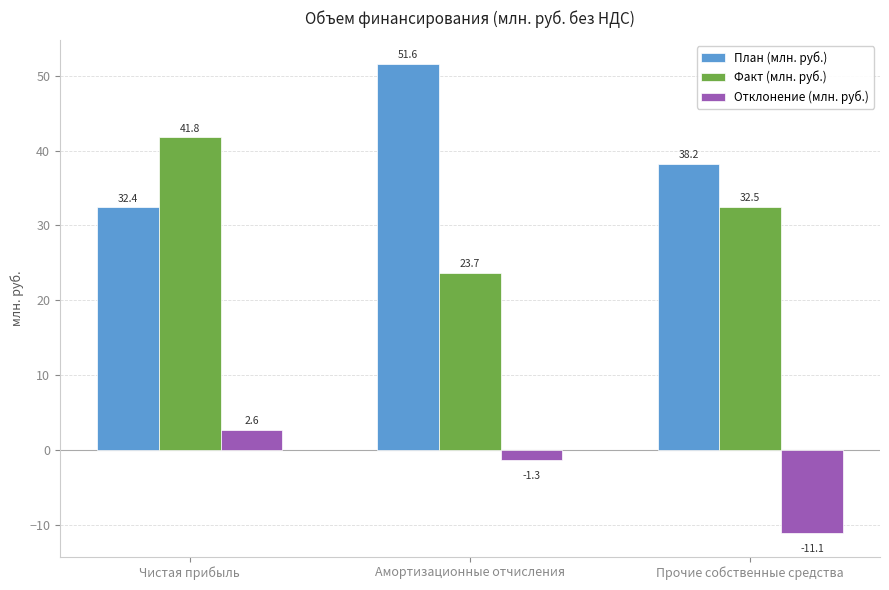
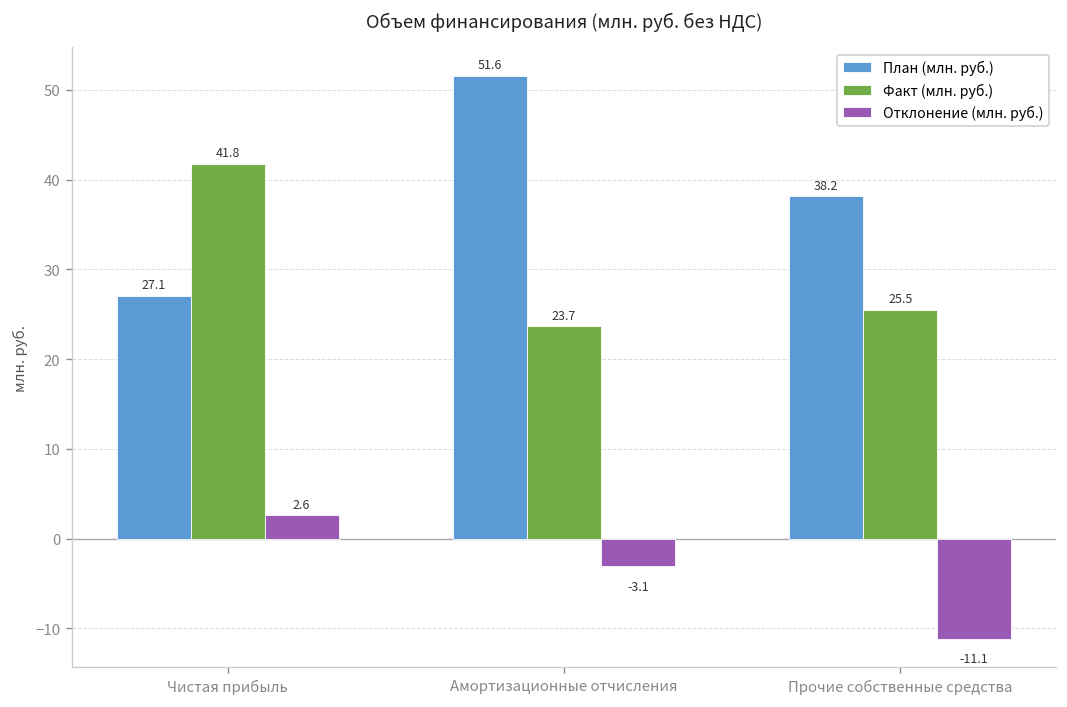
План (млн. руб.), Чистая прибыль: 32.4 -> 27.1
Отклонение (млн. руб.), Амортизационные отчисления: -1.3 -> -3.1
Факт (млн. руб.), Прочие собственные средства: 32.5 -> 25.5
